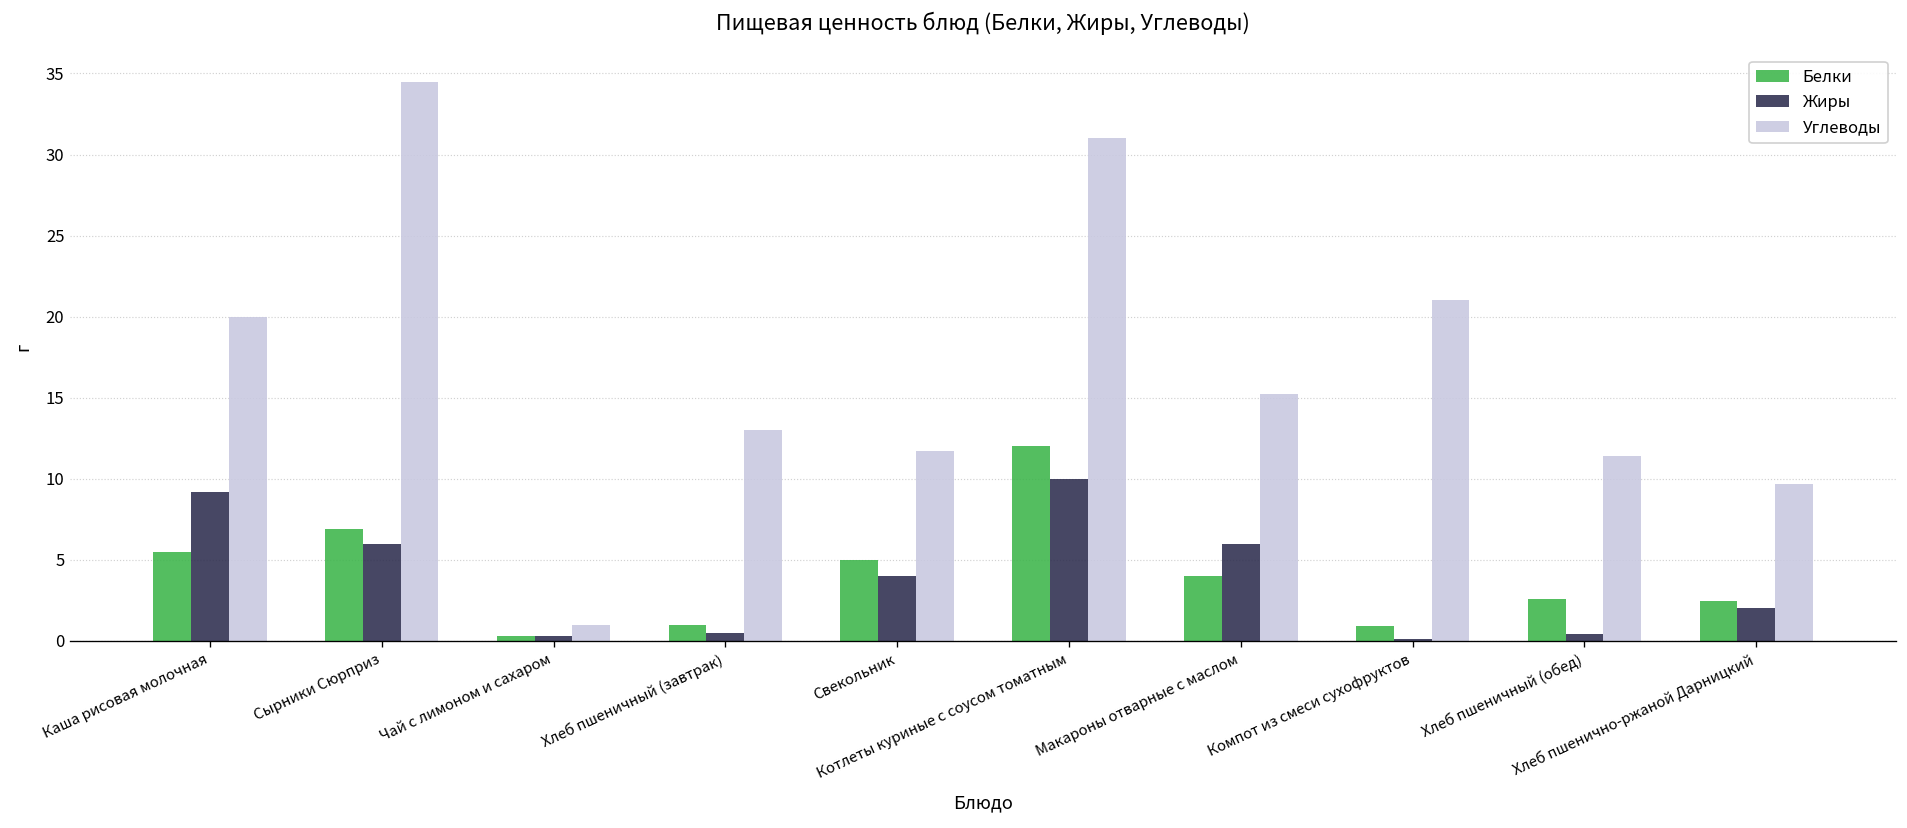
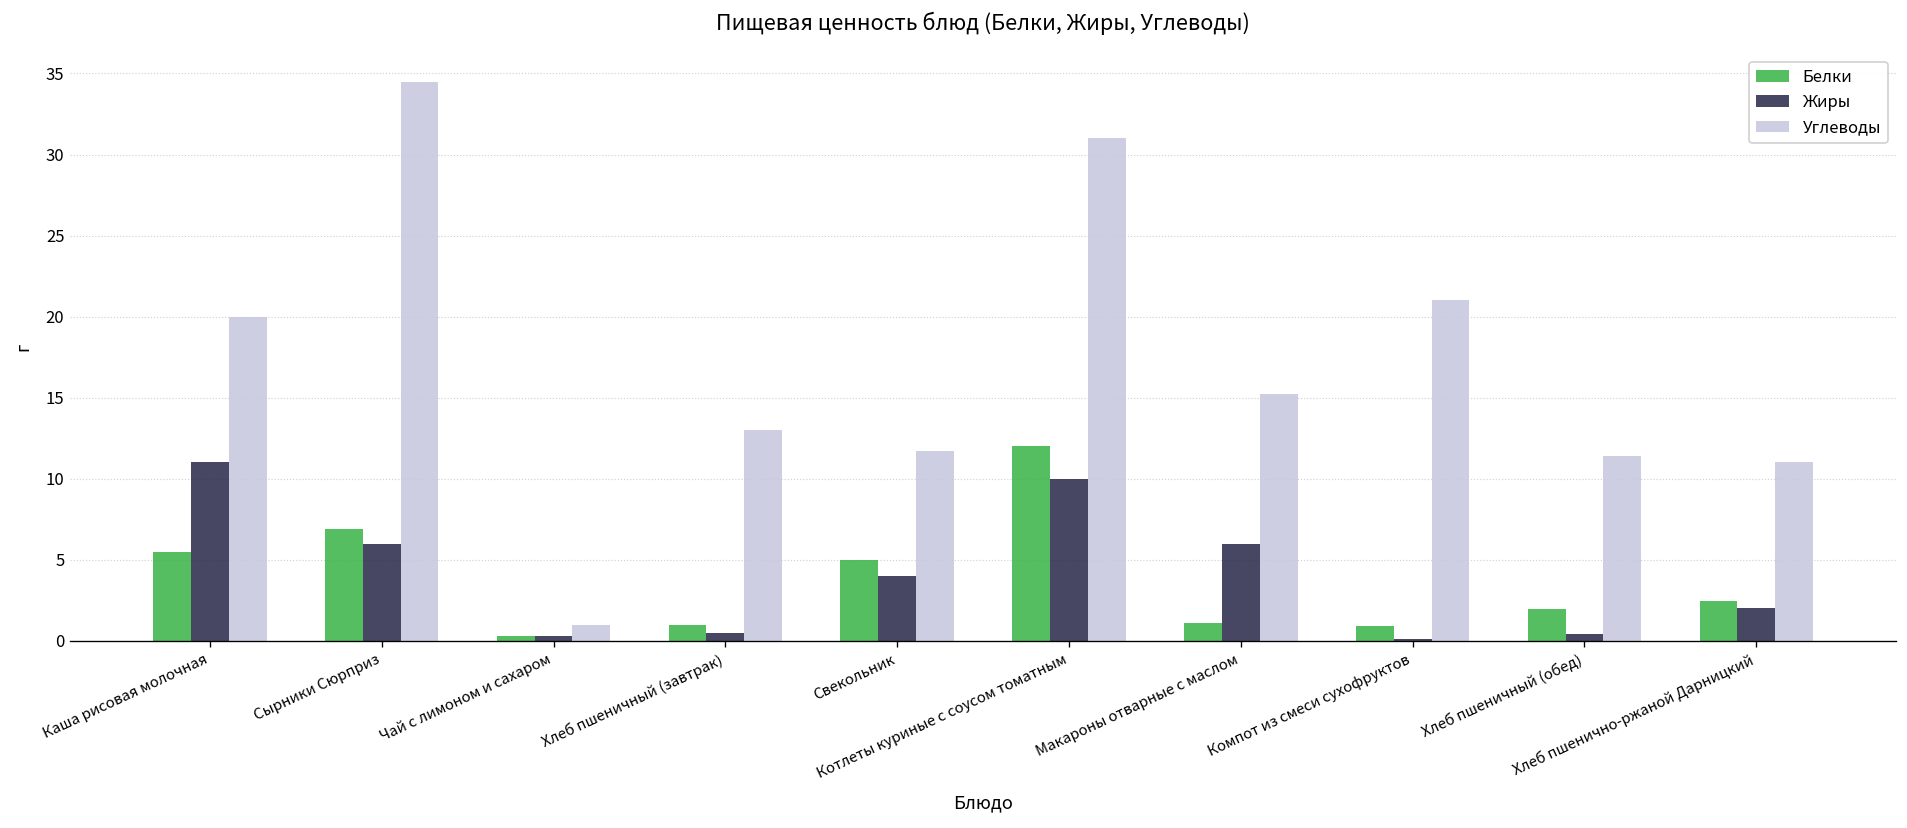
Жиры, Каша рисовая молочная: 9.2 -> 11.0
Белки, Макароны отварные с маслом: 4.0 -> 1.1
Белки, Хлеб пшеничный (обед): 2.6 -> 1.9
Углеводы, Хлеб пшенично-ржаной Дарницкий: 9.7 -> 11.0
